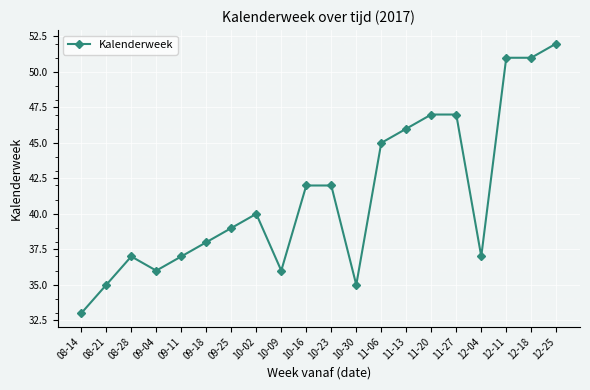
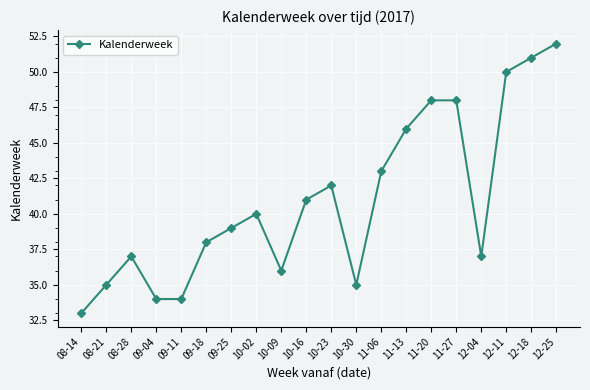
09-04: 36 -> 34
09-11: 37 -> 34
10-16: 42 -> 41
11-06: 45 -> 43
11-20: 47 -> 48
11-27: 47 -> 48
12-11: 51 -> 50
